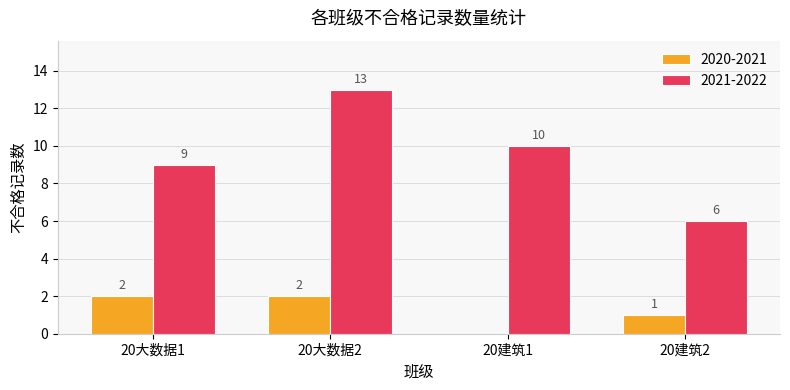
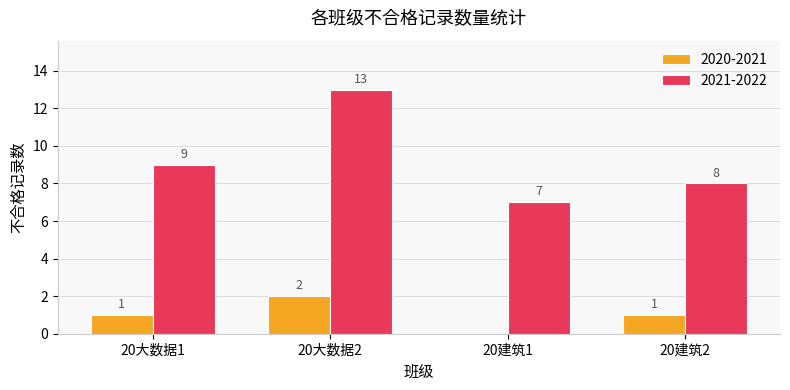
2020-2021, 20大数据1: 2 -> 1
2021-2022, 20建筑1: 10 -> 7
2021-2022, 20建筑2: 6 -> 8
